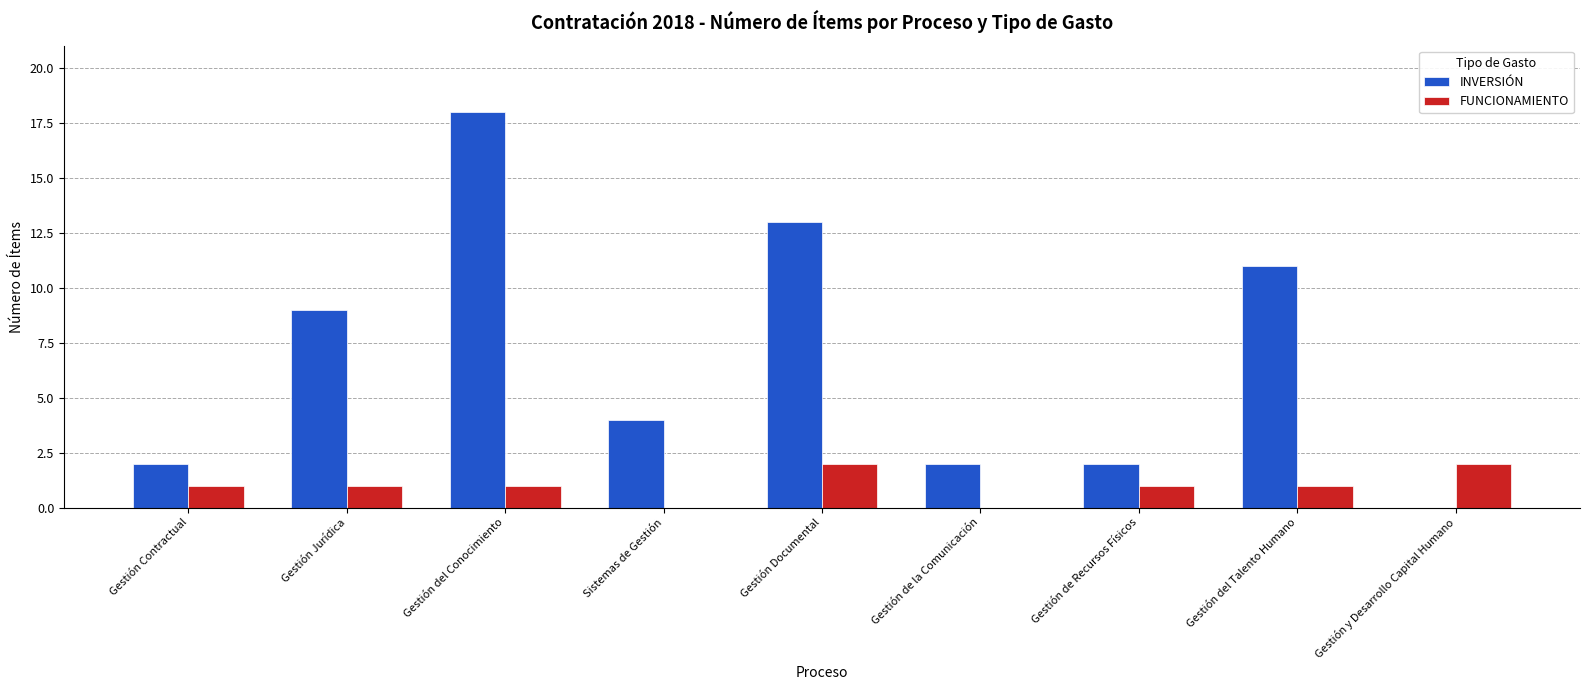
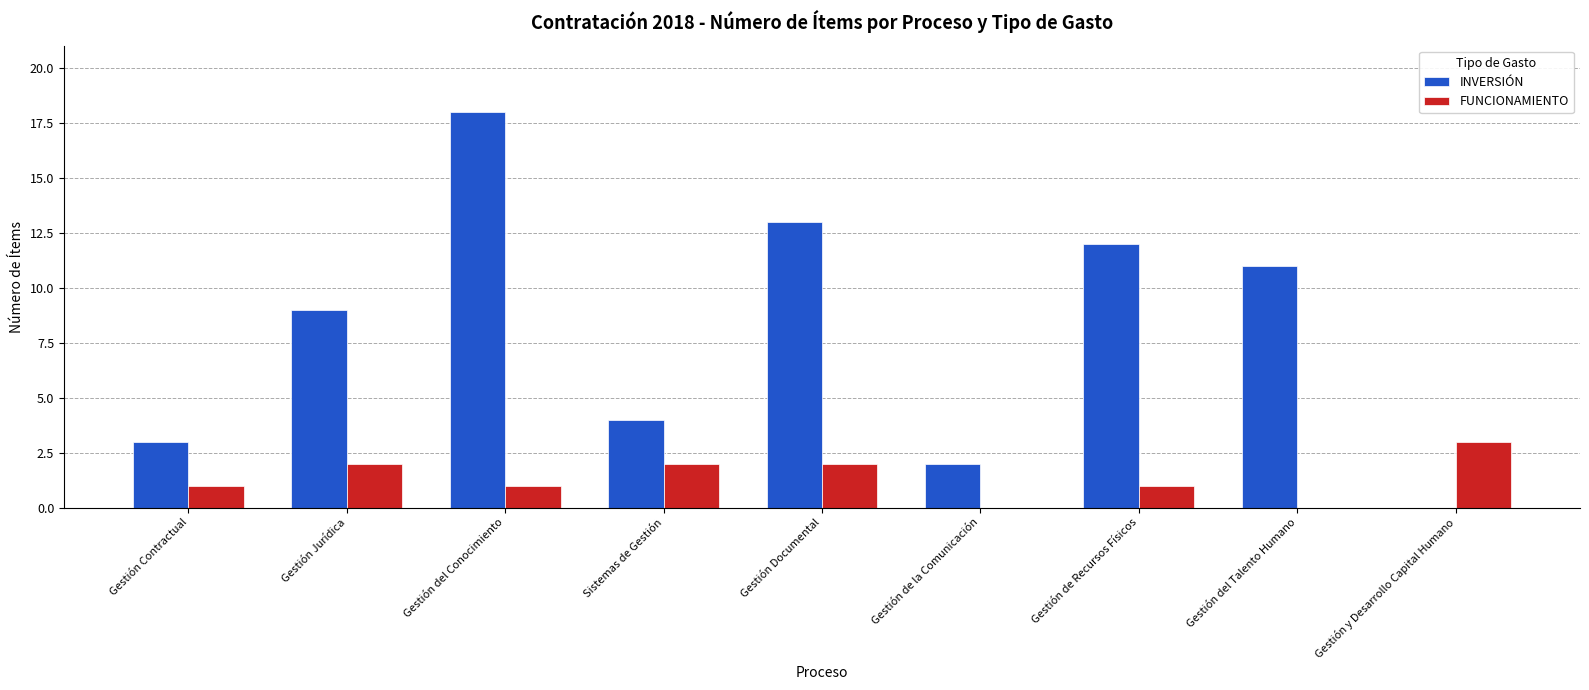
INVERSIÓN, Gestión Contractual: 2 -> 3
FUNCIONAMIENTO, Gestión Jurídica: 1 -> 2
FUNCIONAMIENTO, Sistemas de Gestión: 0 -> 2
INVERSIÓN, Gestión de Recursos Físicos: 2 -> 12
FUNCIONAMIENTO, Gestión del Talento Humano: 1 -> 0
FUNCIONAMIENTO, Gestión y Desarrollo Capital Humano: 2 -> 3
